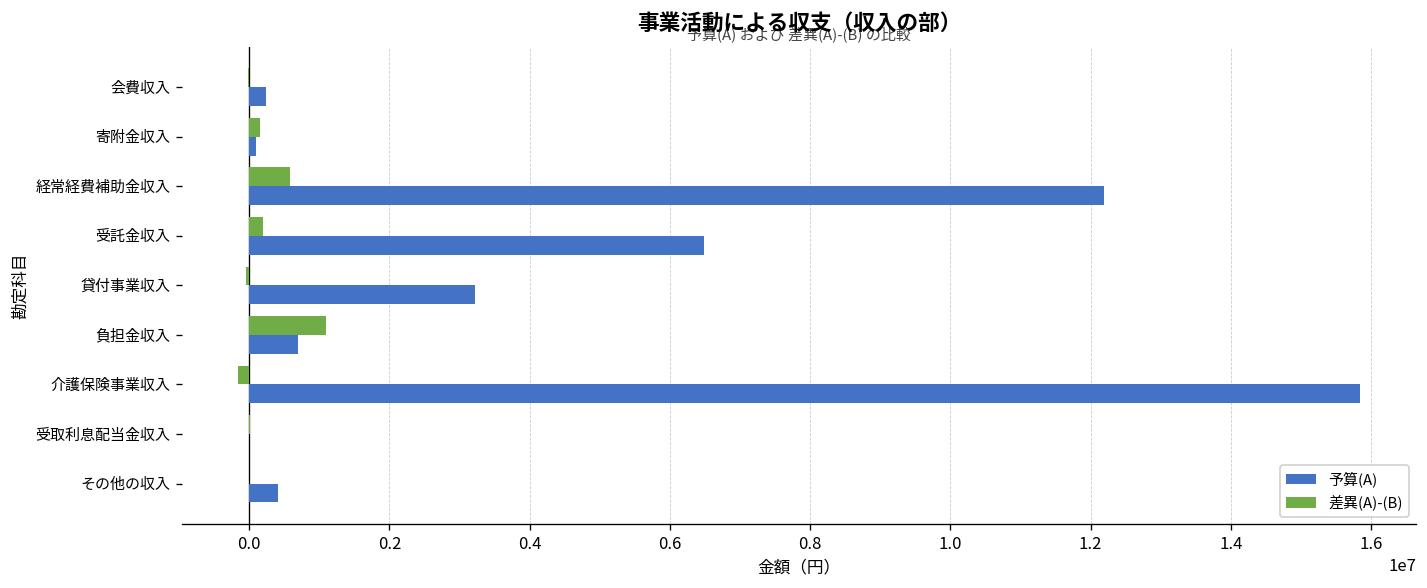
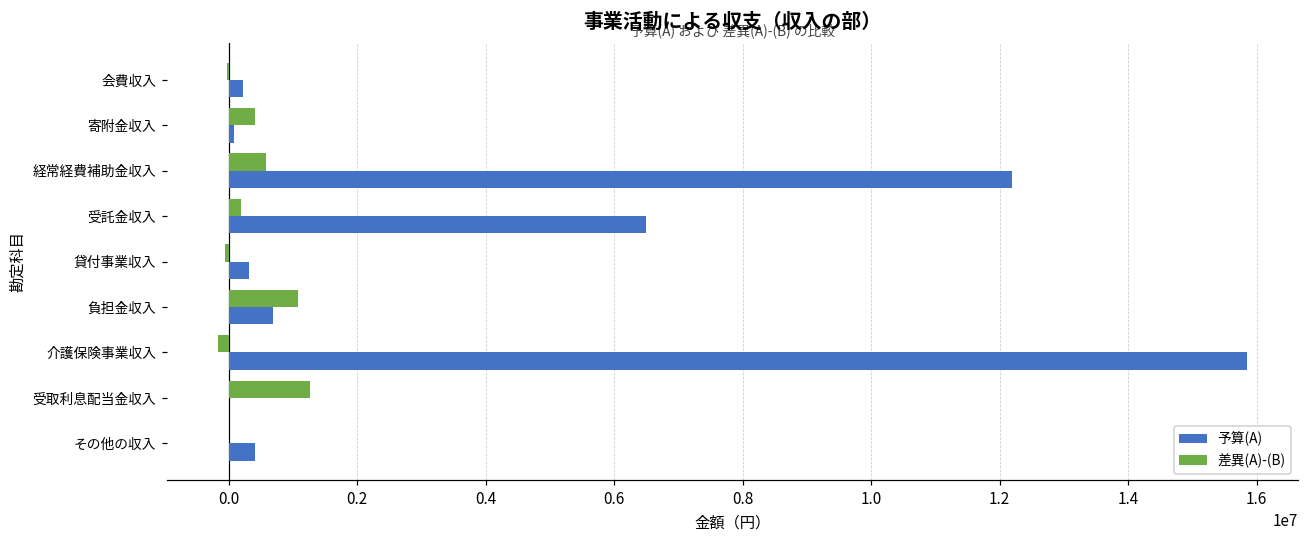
差異(A)-(B), 寄附金収入: 200000 -> 400000
予算(A), 貸付事業収入: 3200000 -> 300000
差異(A)-(B), 受取利息配当金収入: 0 -> 1300000
